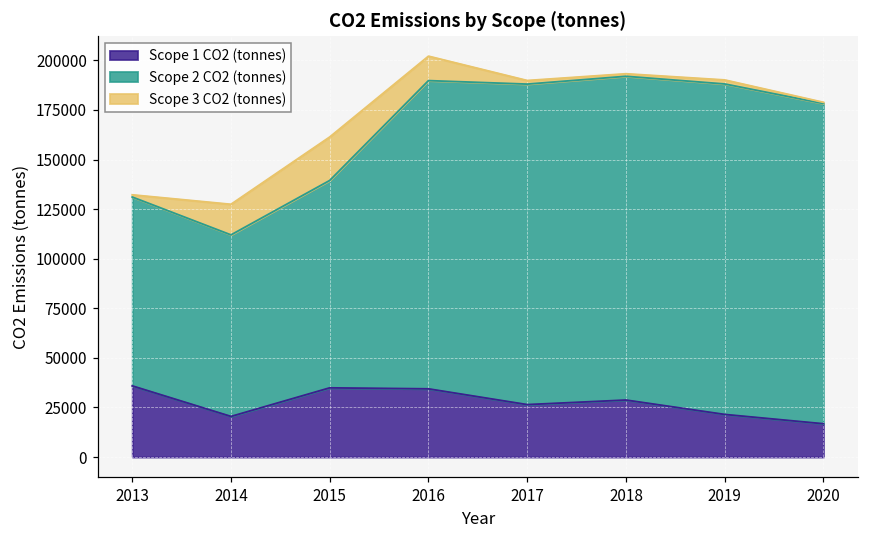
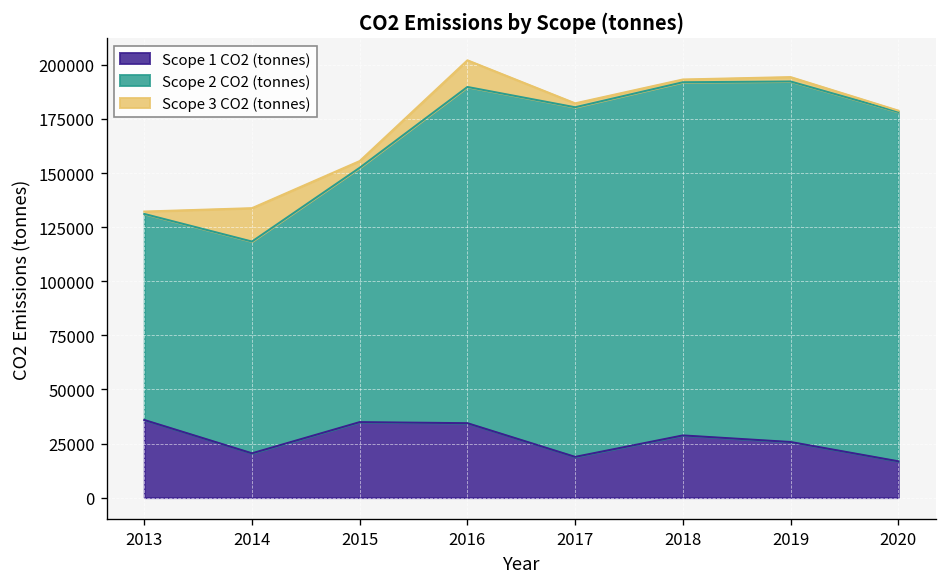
Scope 2 CO2 (tonnes), 2014: 92000 -> 98000
Scope 2 CO2 (tonnes), 2015: 105000 -> 118000
Scope 3 CO2 (tonnes), 2015: 22000 -> 3000
Scope 1 CO2 (tonnes), 2017: 26000 -> 19000
Scope 1 CO2 (tonnes), 2019: 21000 -> 26000
